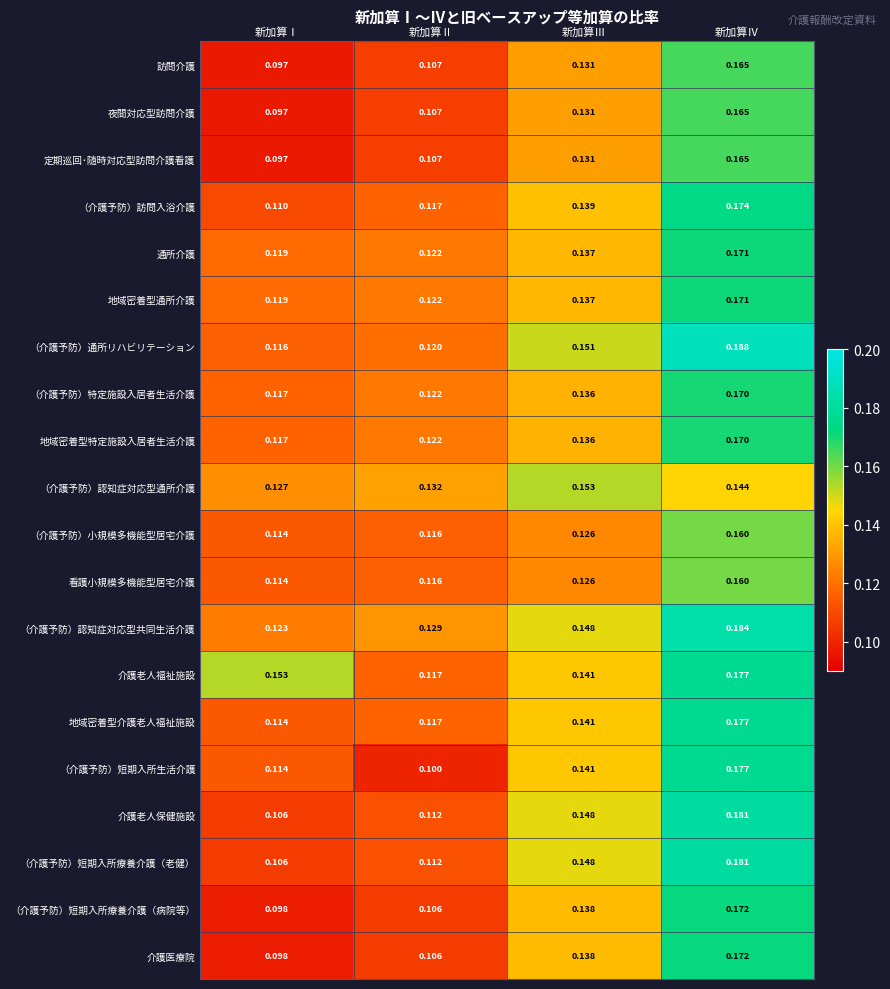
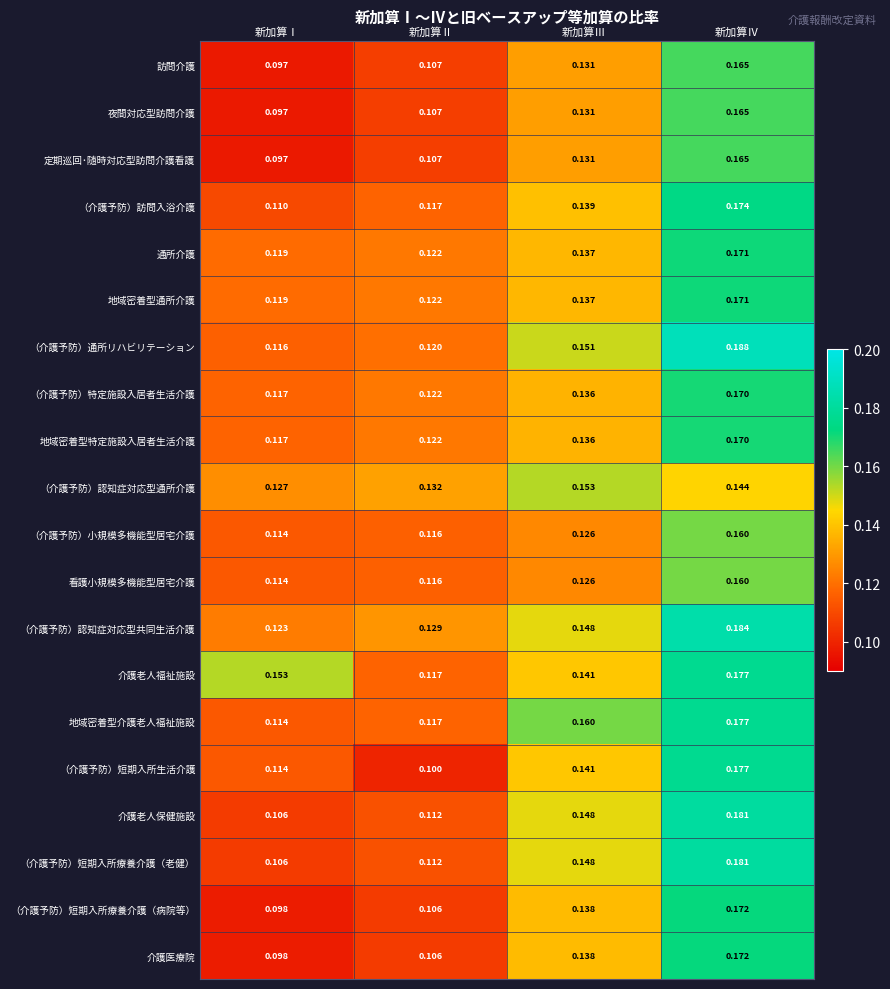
地域密着型介護老人福祉施設, 新加算Ⅲ: 0.141 -> 0.160
